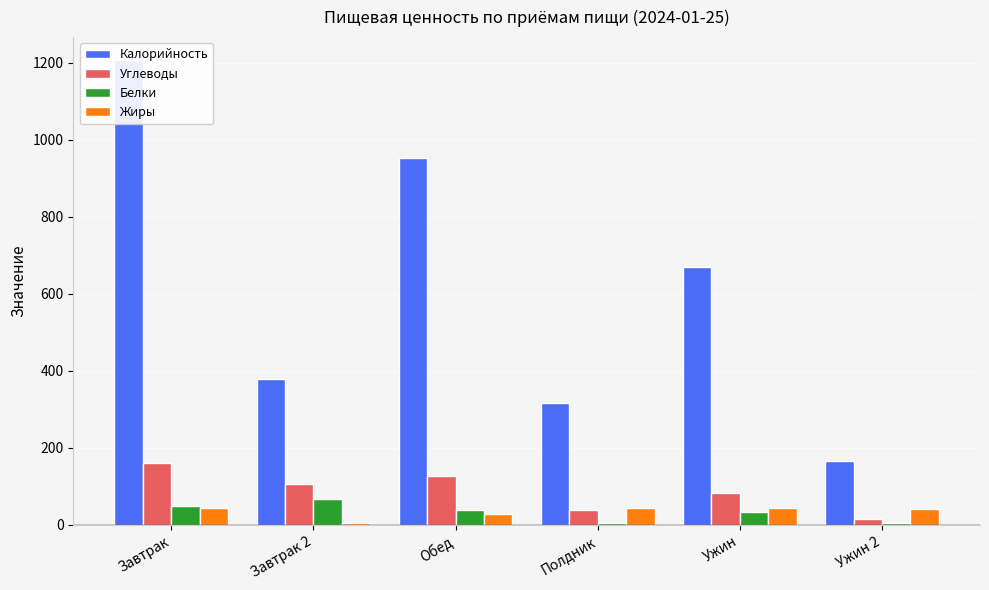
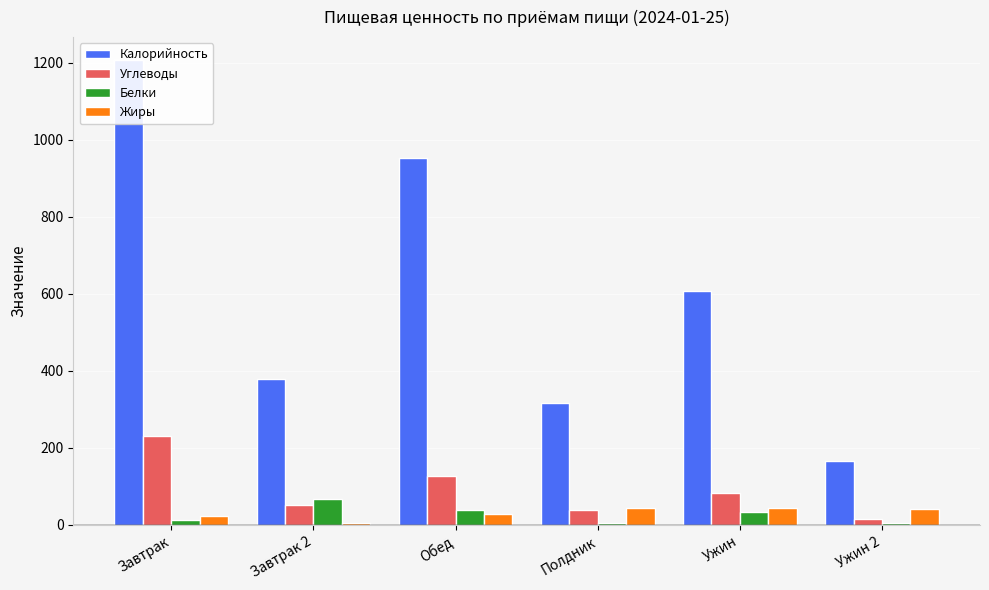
Углеводы, Завтрак: 160 -> 230
Белки, Завтрак: 50 -> 10
Жиры, Завтрак: 40 -> 20
Углеводы, Завтрак 2: 110 -> 50
Калорийность, Ужин: 670 -> 610
